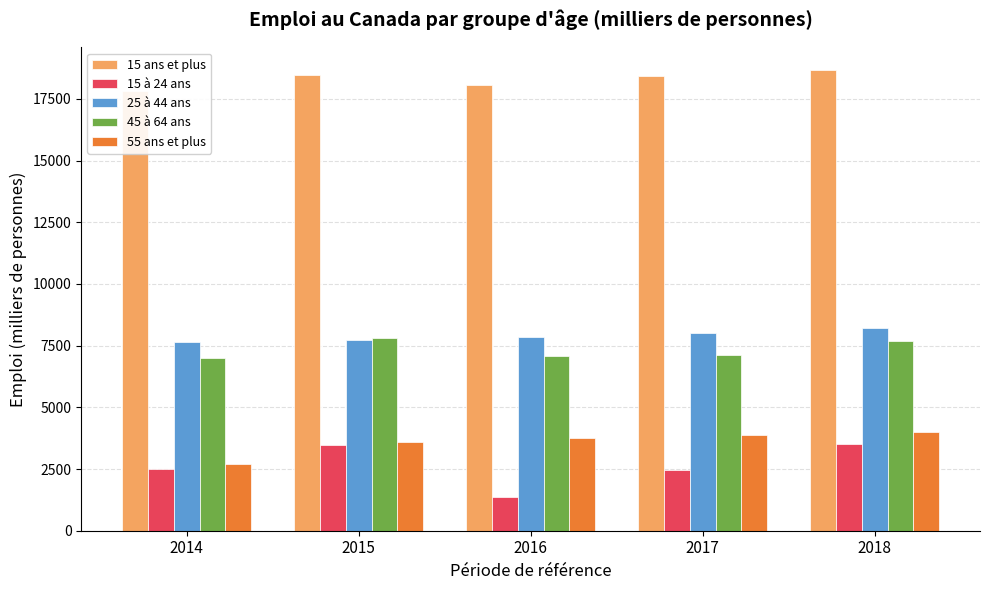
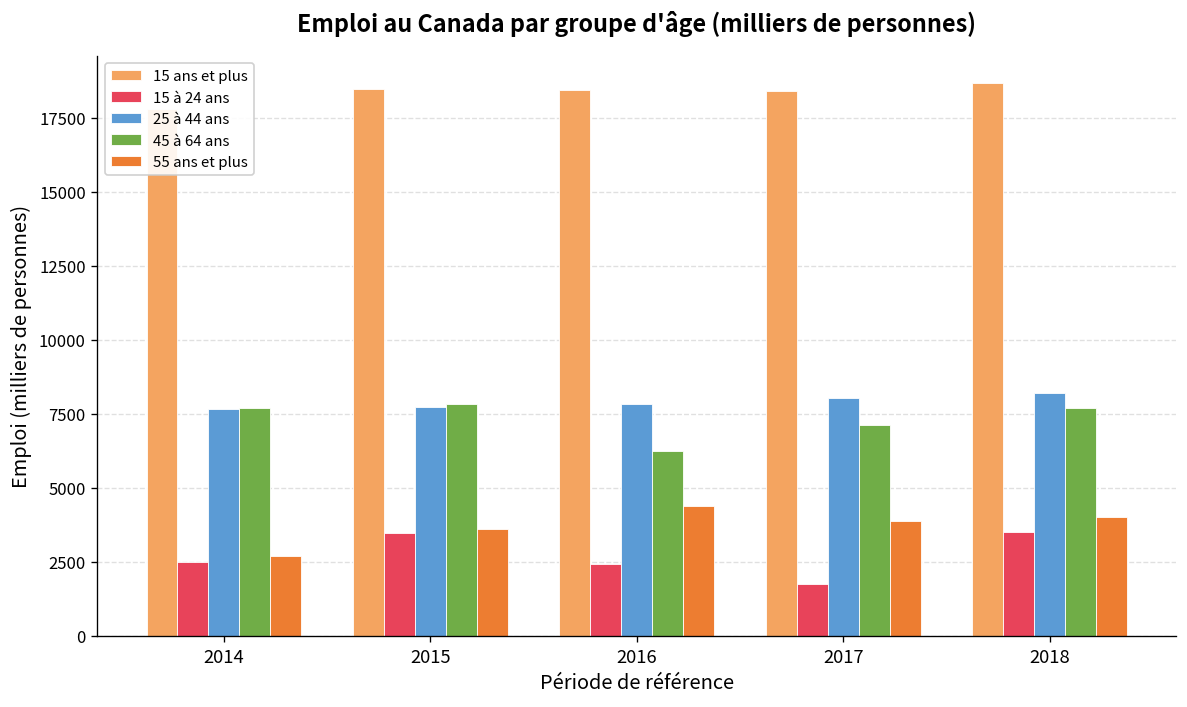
45 à 64 ans, 2014: 7000 -> 7700
15 ans et plus, 2016: 18100 -> 18400
15 à 24 ans, 2016: 1400 -> 2400
45 à 64 ans, 2016: 7100 -> 6200
55 ans et plus, 2016: 3700 -> 4400
15 à 24 ans, 2017: 2500 -> 1700
